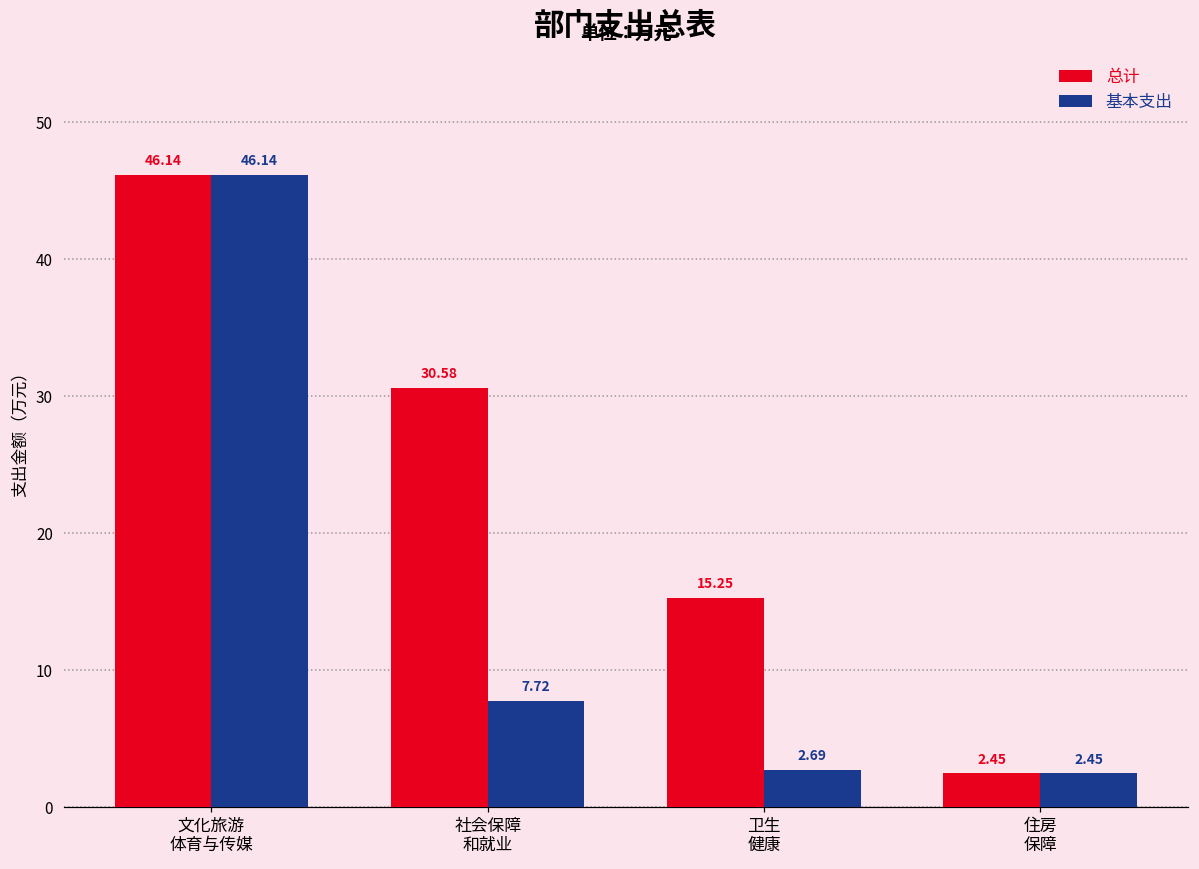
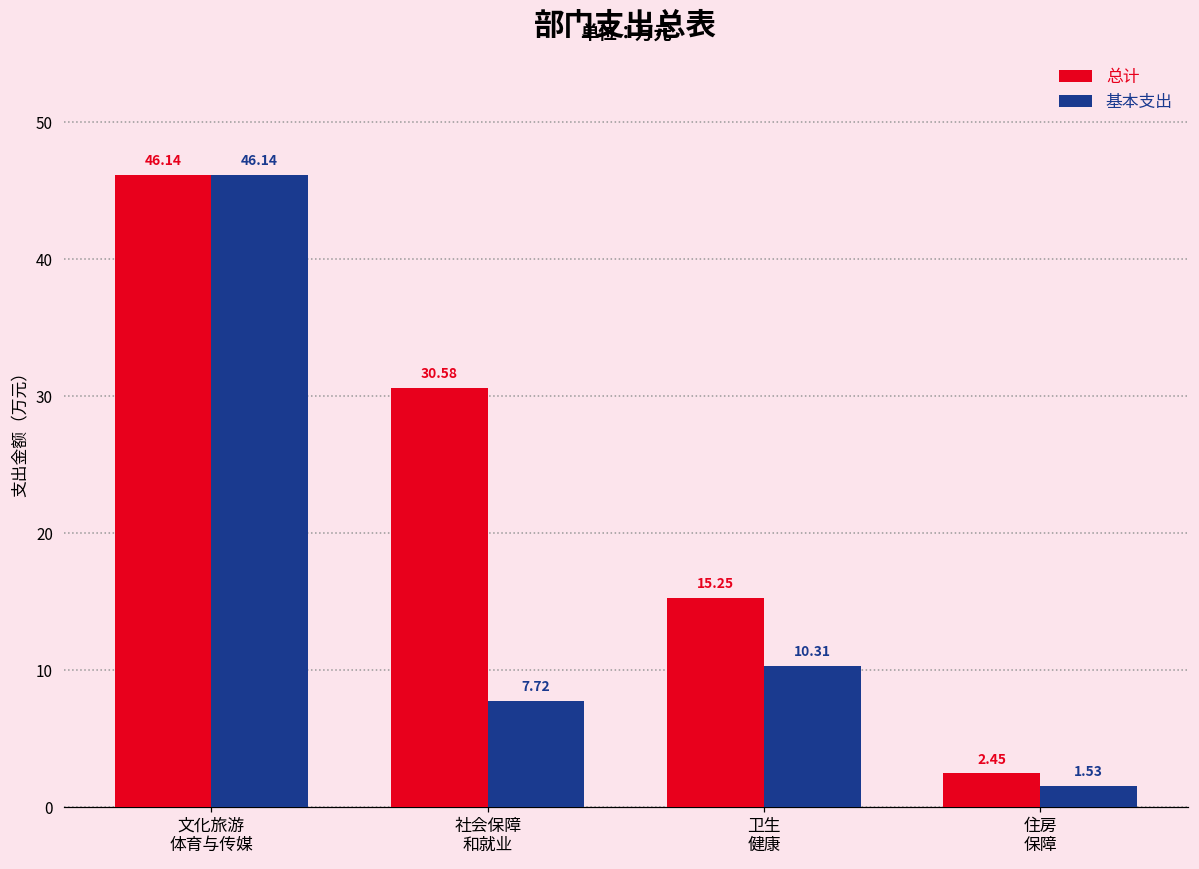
基本支出, 卫生 健康: 2.69 -> 10.31
基本支出, 住房 保障: 2.45 -> 1.53
